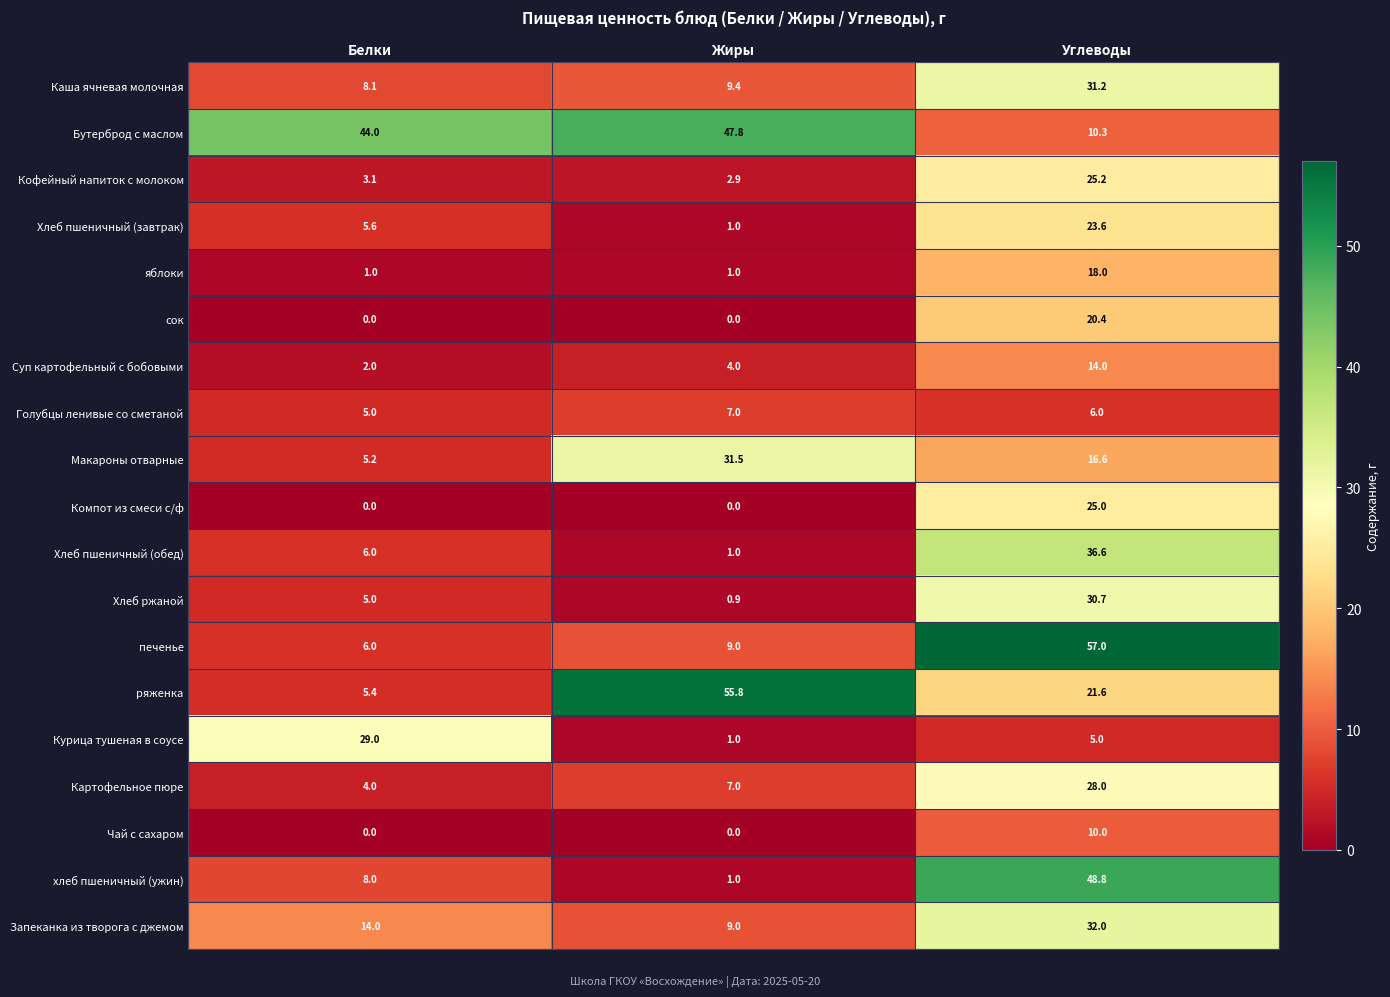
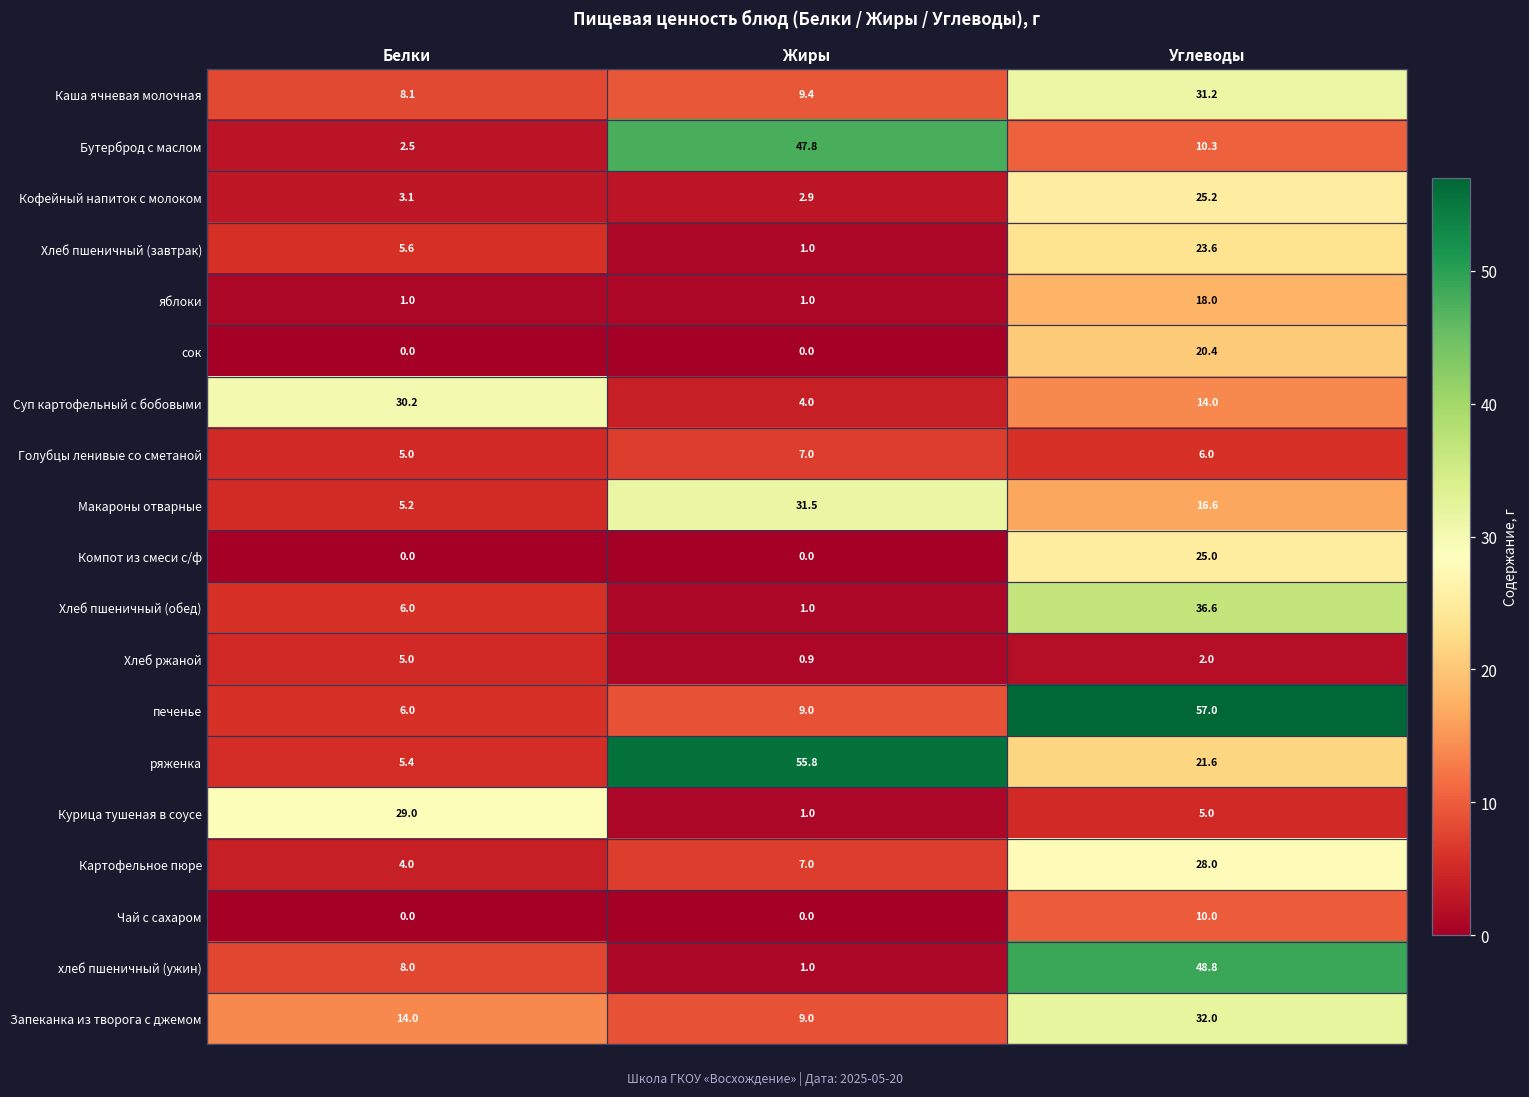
Бутерброд с маслом, Белки: 44.0 -> 2.5
Суп картофельный с бобовыми, Белки: 2.0 -> 30.2
Хлеб ржаной, Углеводы: 30.7 -> 2.0
